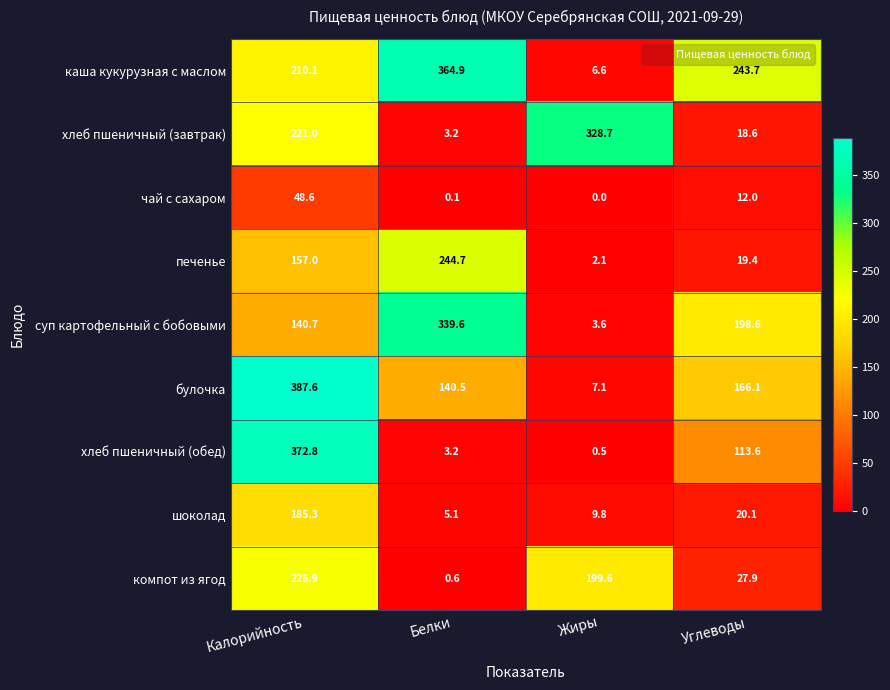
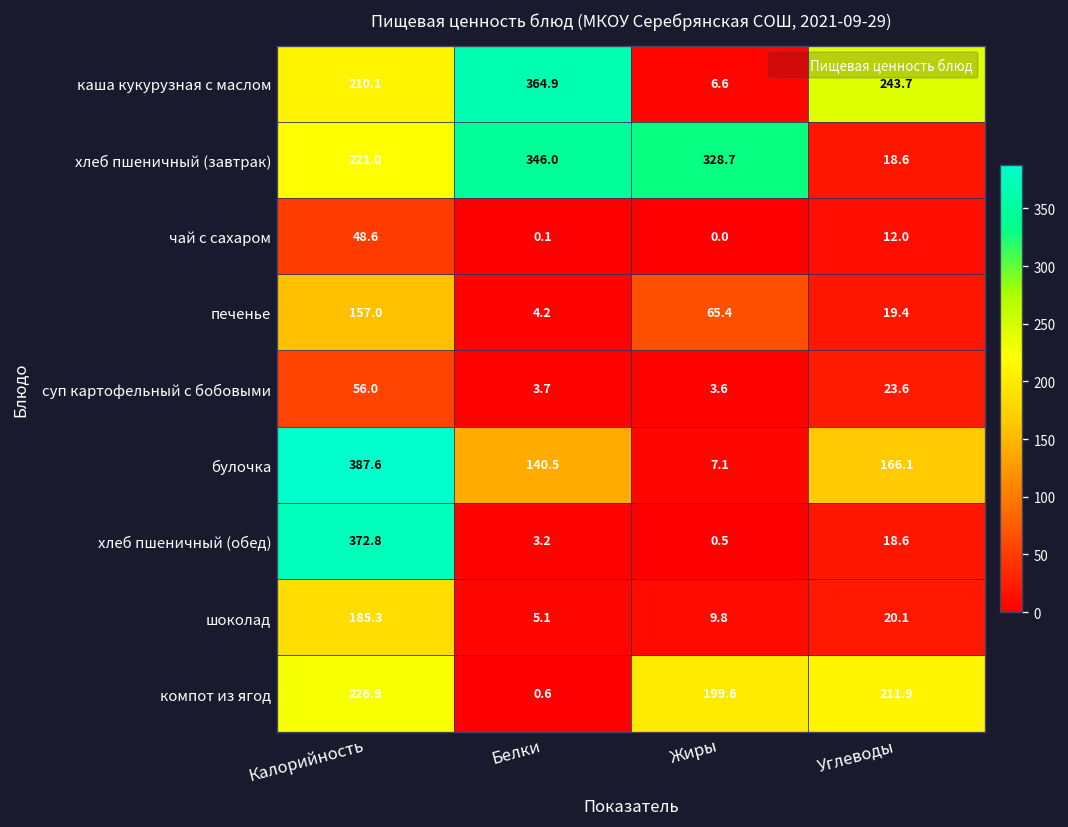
хлеб пшеничный (завтрак), Белки: 3.2 -> 346.0
печенье, Белки: 244.7 -> 4.2
печенье, Жиры: 2.1 -> 65.4
суп картофельный с бобовыми, Калорийность: 140.7 -> 56.0
суп картофельный с бобовыми, Белки: 339.6 -> 3.7
суп картофельный с бобовыми, Углеводы: 198.6 -> 23.6
хлеб пшеничный (обед), Углеводы: 113.6 -> 18.6
компот из ягод, Углеводы: 27.9 -> 211.9
